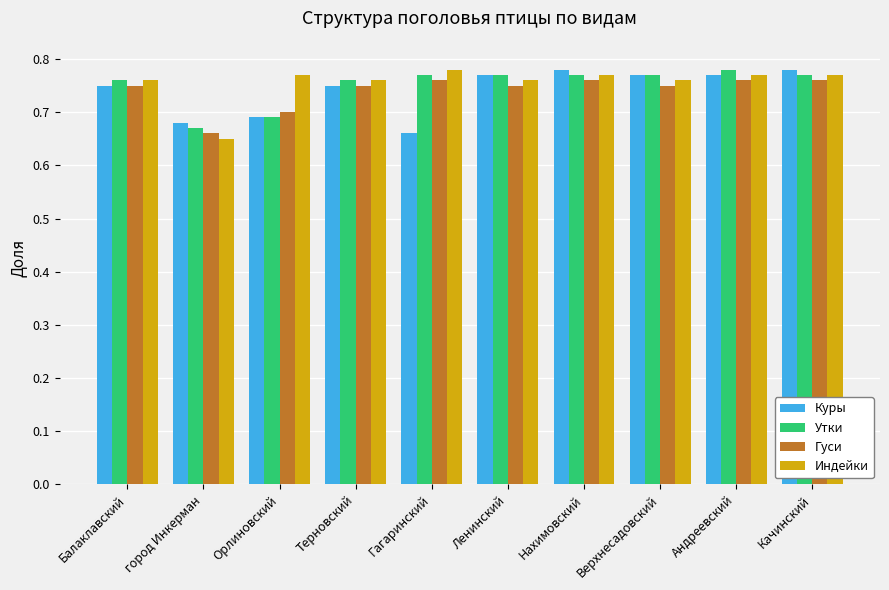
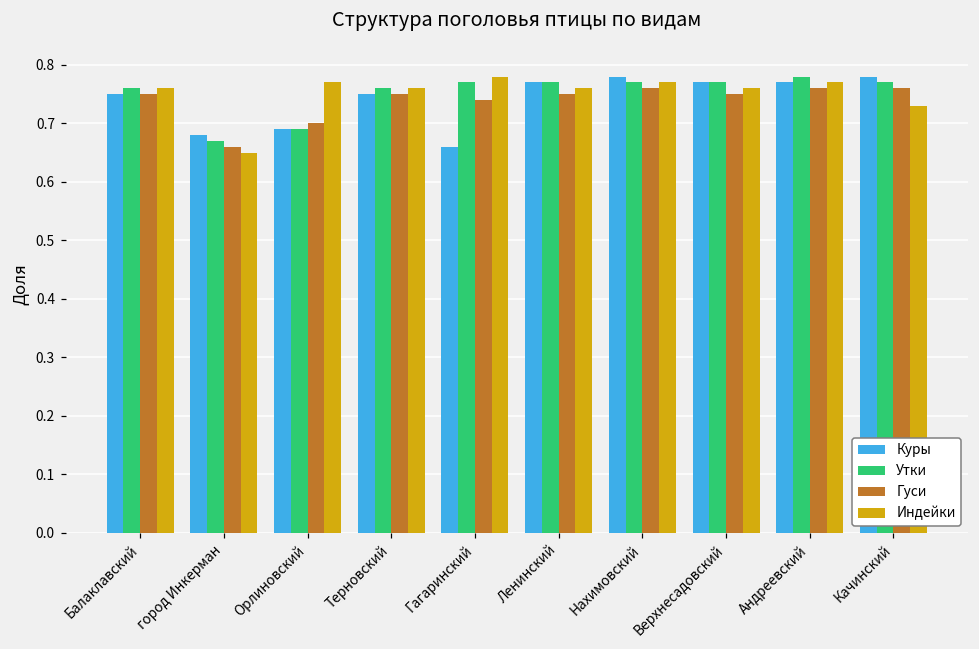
Гуси, Гагаринский: 0.76 -> 0.74
Индейки, Качинский: 0.77 -> 0.73
